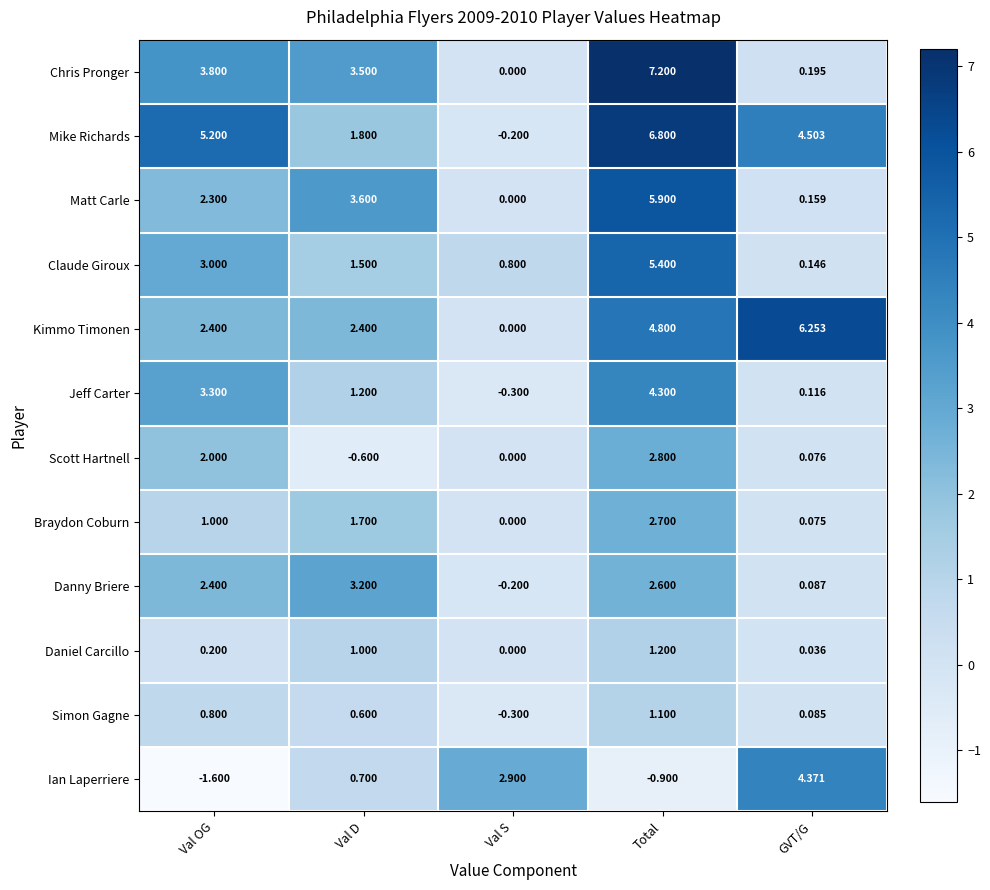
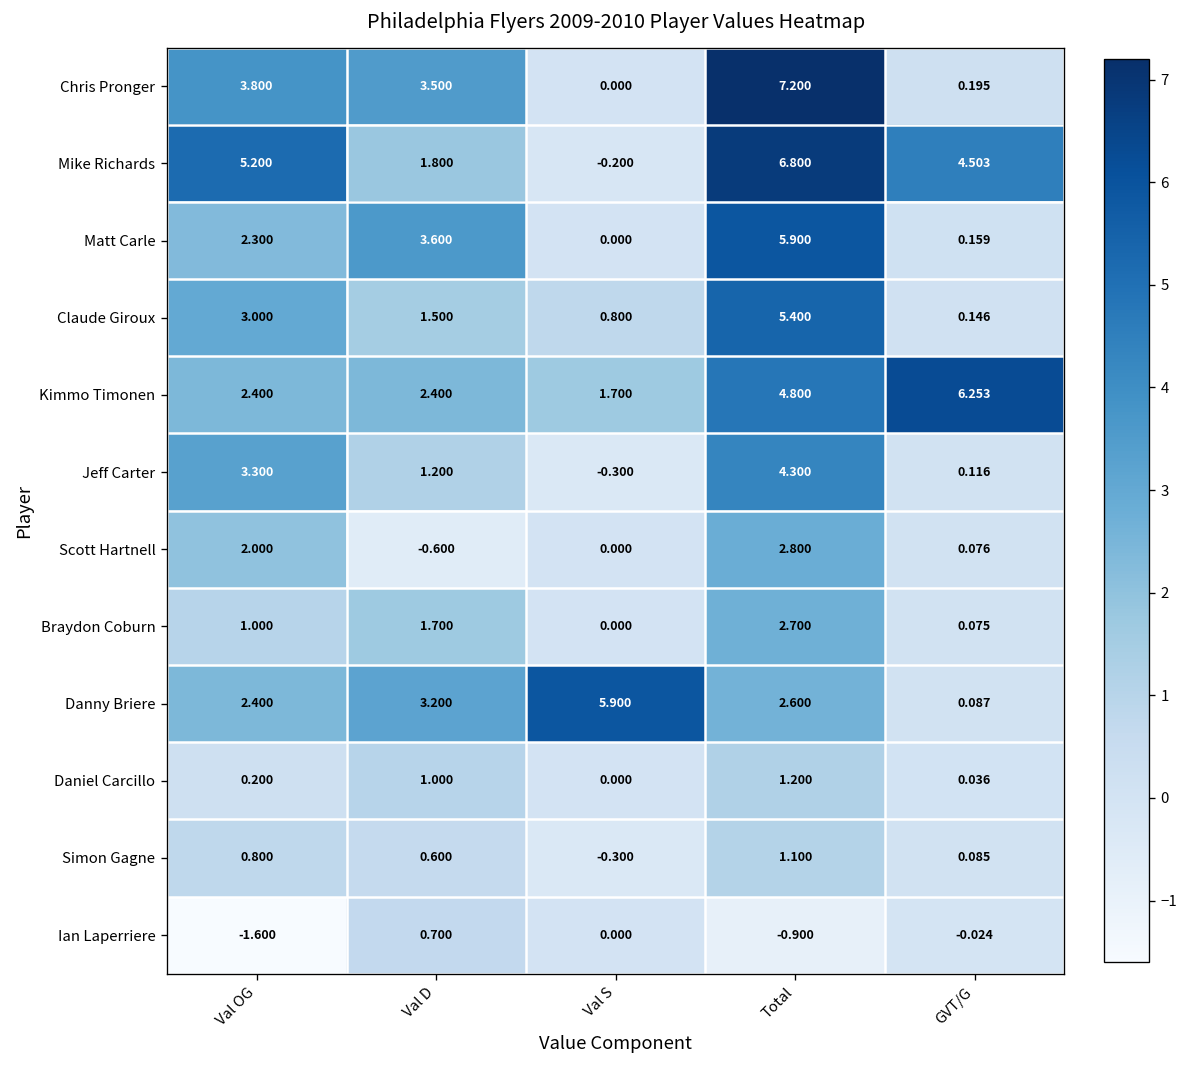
Kimmo Timonen, Val S: 0.000 -> 1.700
Danny Briere, Val S: -0.200 -> 5.900
Ian Laperriere, Val S: 2.900 -> 0.000
Ian Laperriere, GVT/G: 4.371 -> -0.024
